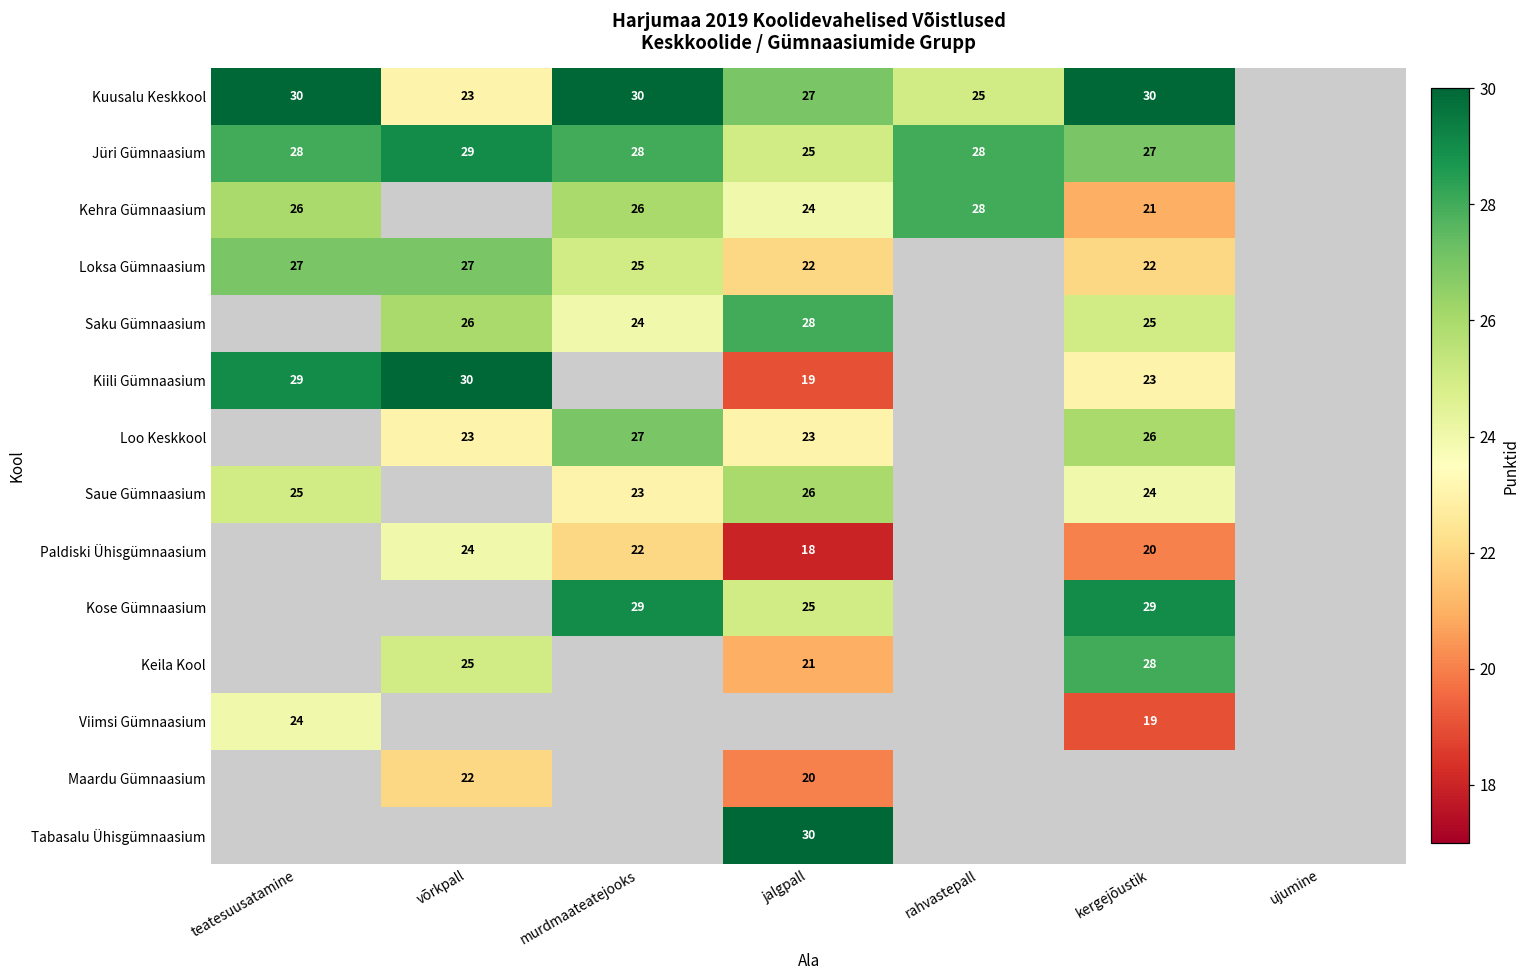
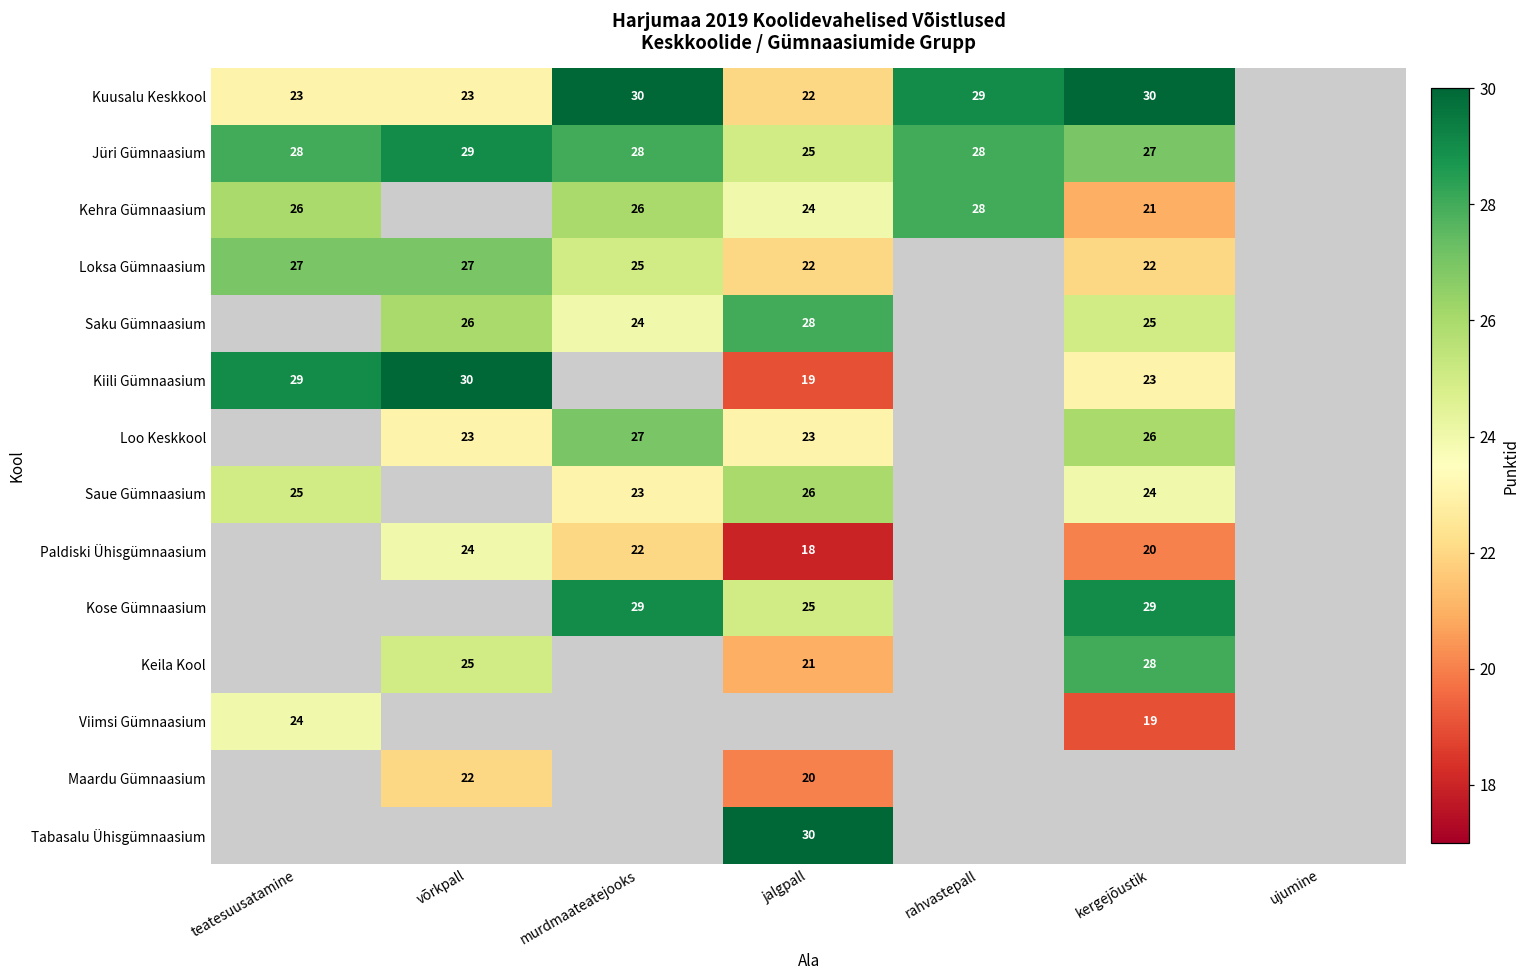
Kuusalu Keskkool, teatesuusatamine: 30 -> 23
Kuusalu Keskkool, jalgpall: 27 -> 22
Kuusalu Keskkool, rahvastepall: 25 -> 29
